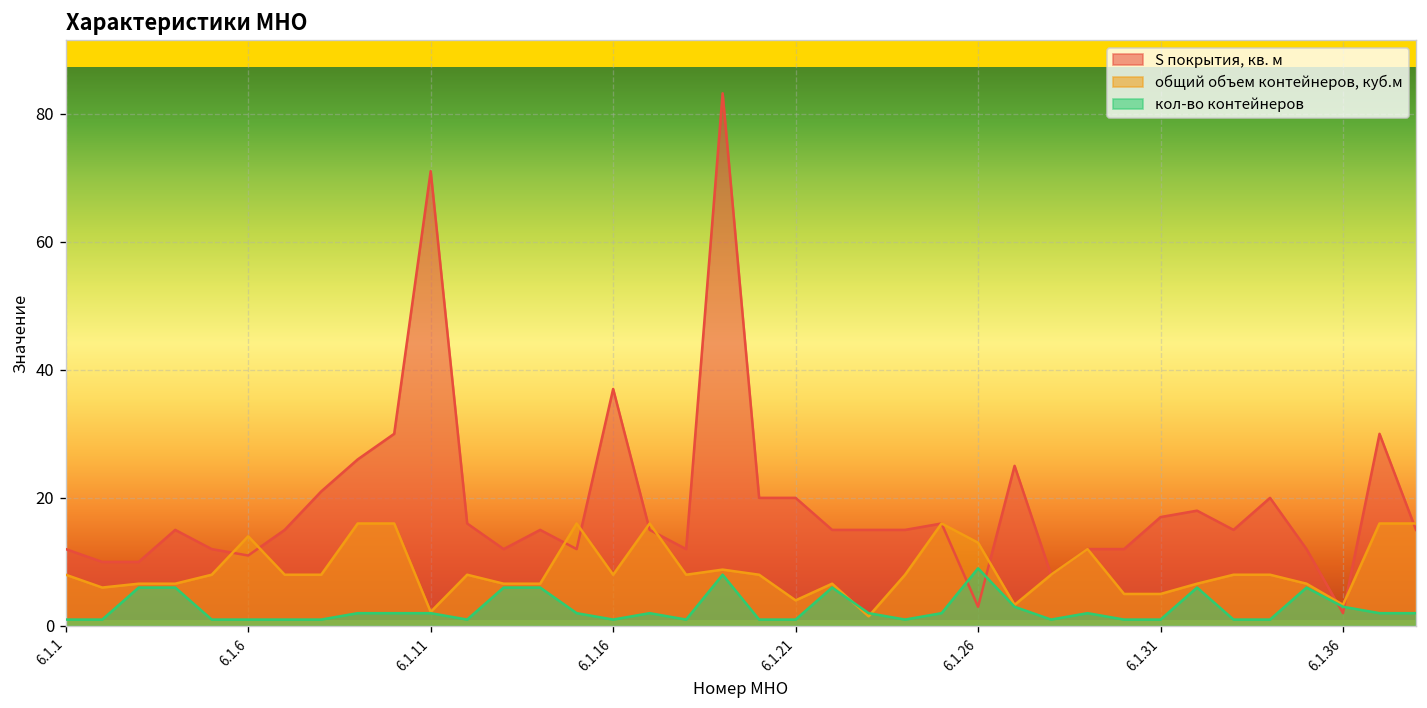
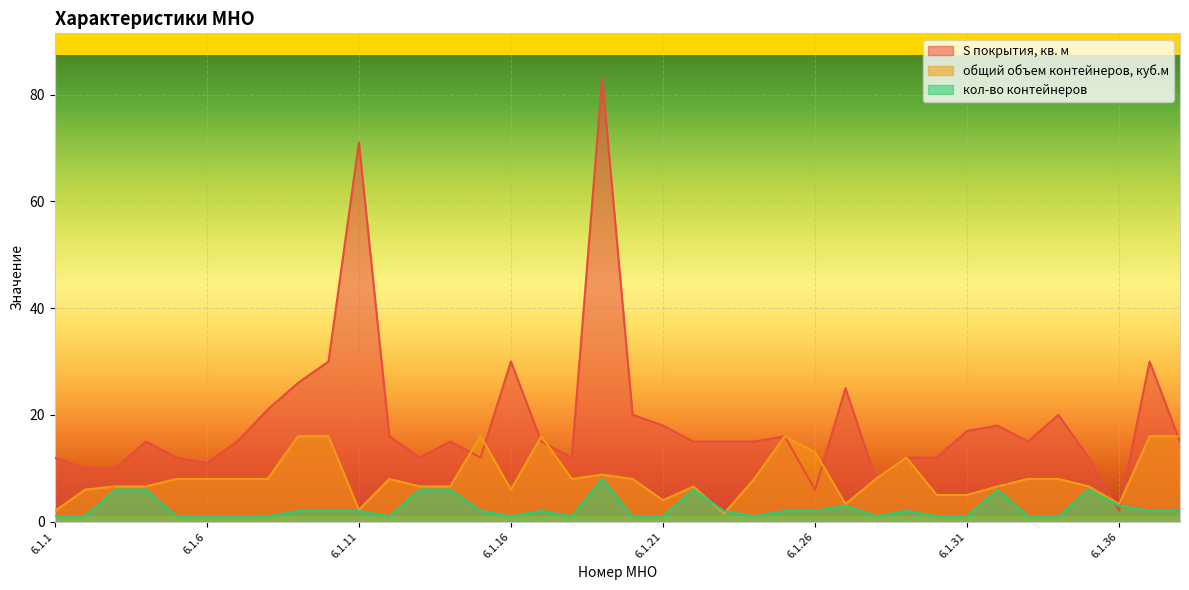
общий объем контейнеров, куб.м, 6.1.1: 8 -> 2
общий объем контейнеров, куб.м, 6.1.6: 14 -> 8
S покрытия, кв. м, 6.1.16: 37 -> 30
общий объем контейнеров, куб.м, 6.1.16: 8 -> 6
S покрытия, кв. м, 6.1.21: 20 -> 18
S покрытия, кв. м, 6.1.26: 3 -> 6
кол-во контейнеров, 6.1.26: 9 -> 2
